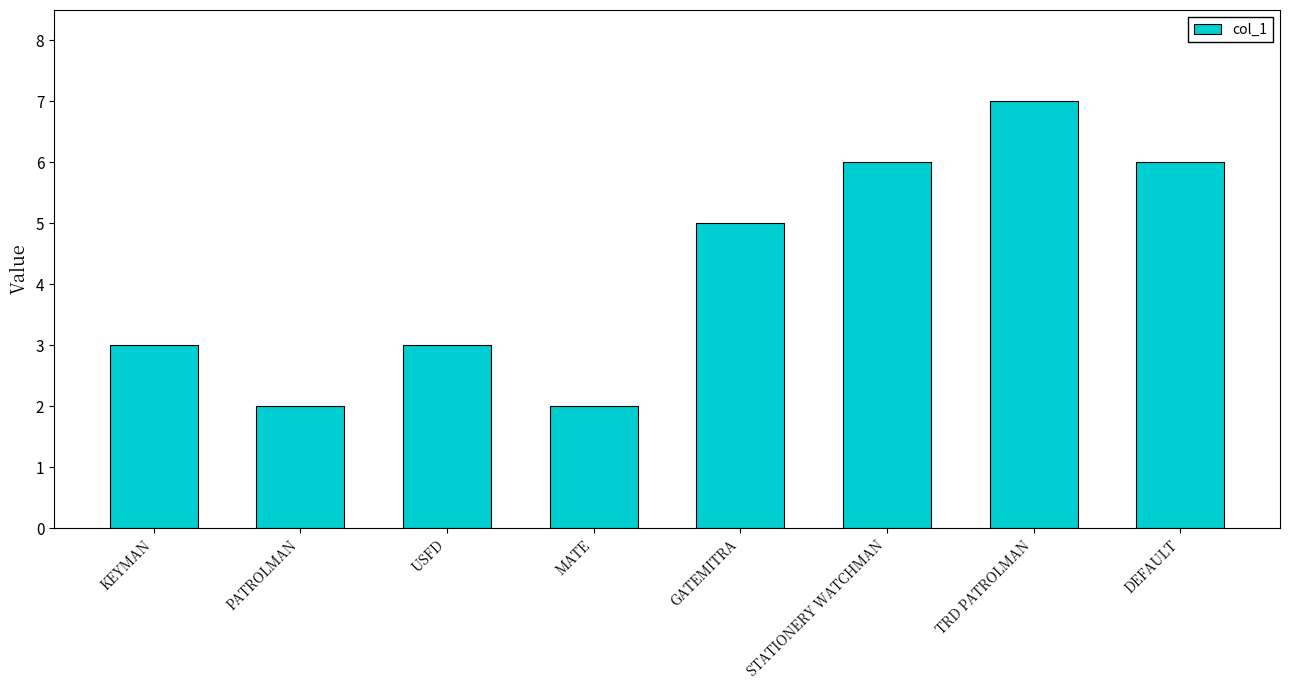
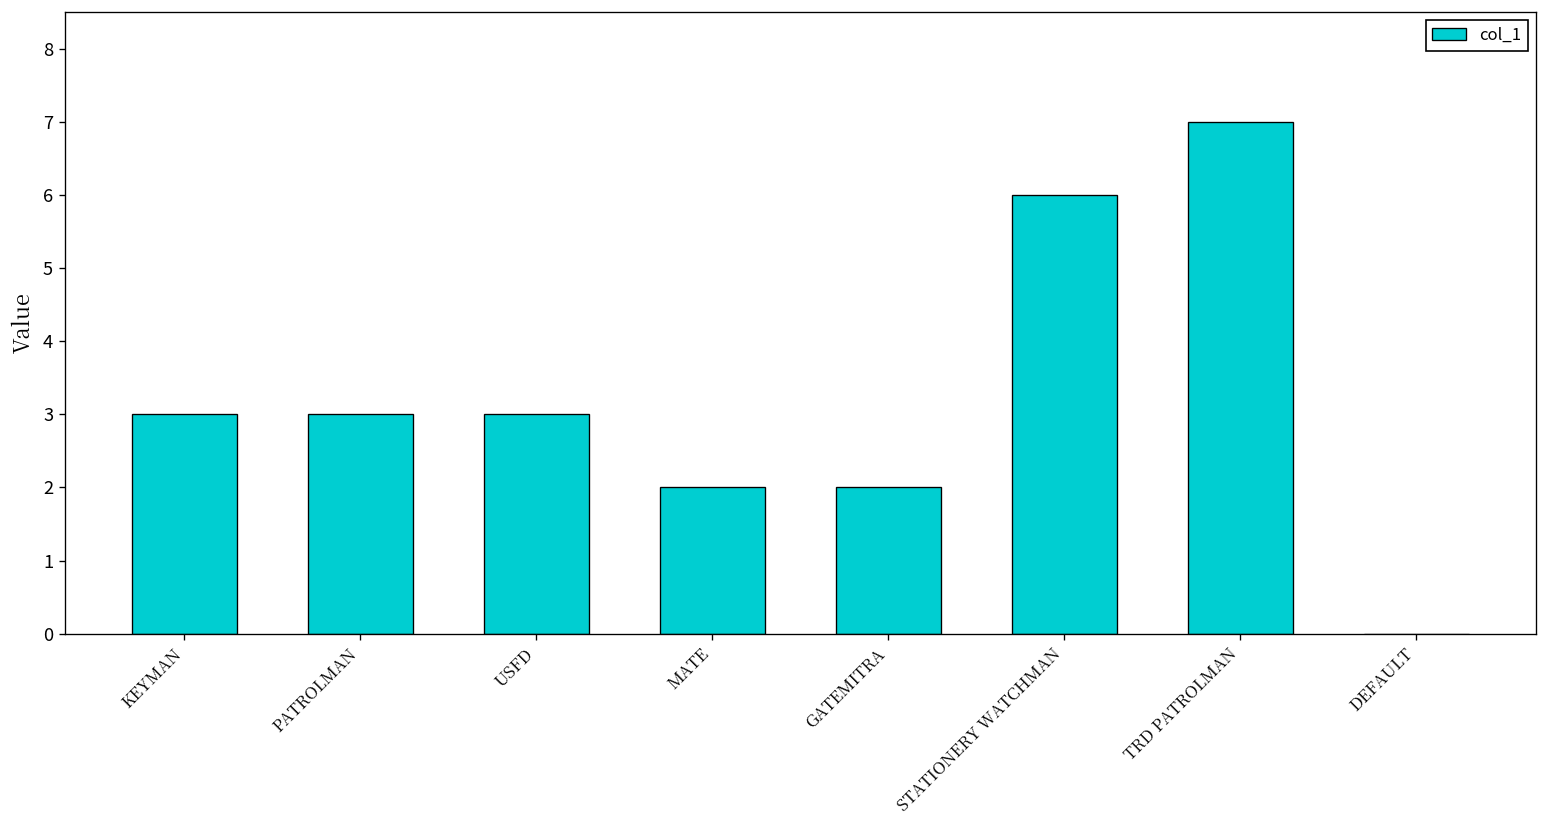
PATROLMAN: 2 -> 3
GATEMITRA: 5 -> 2
DEFAULT: 6 -> 0
